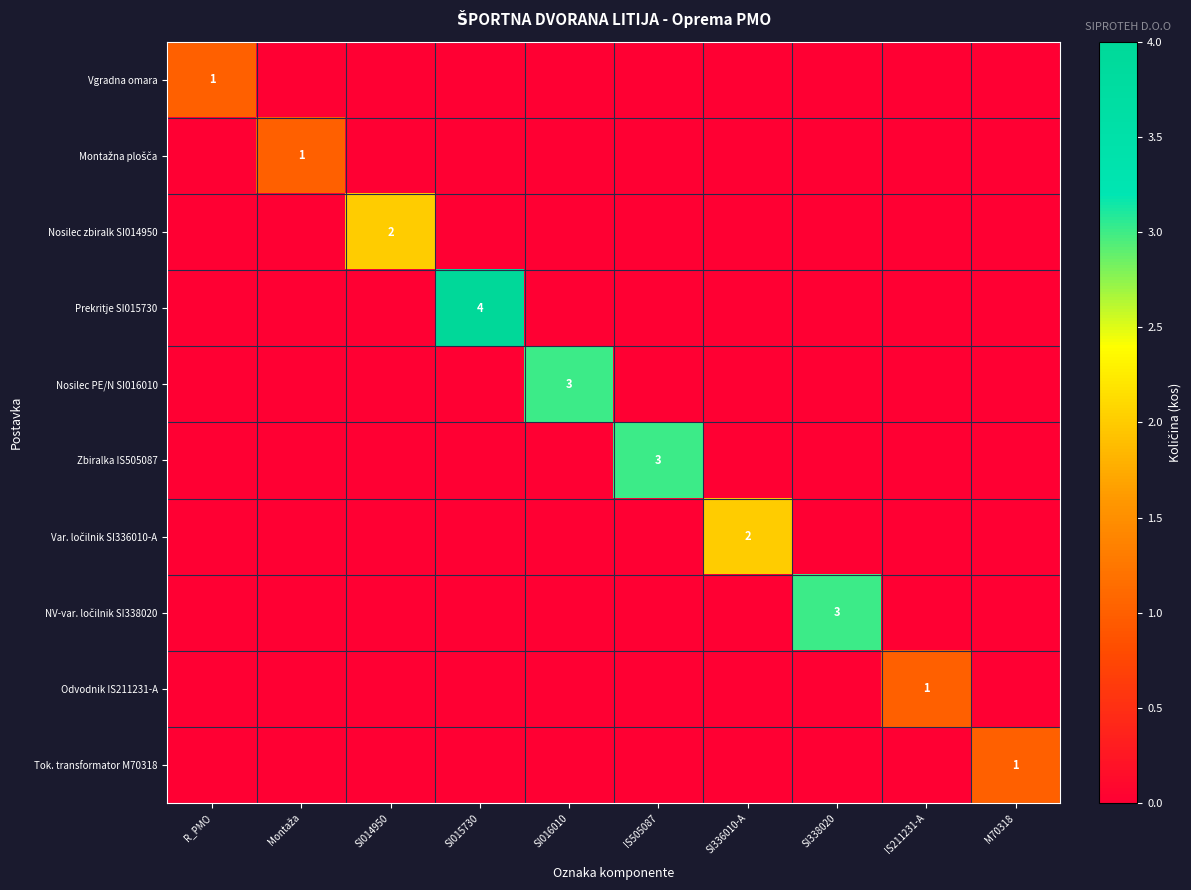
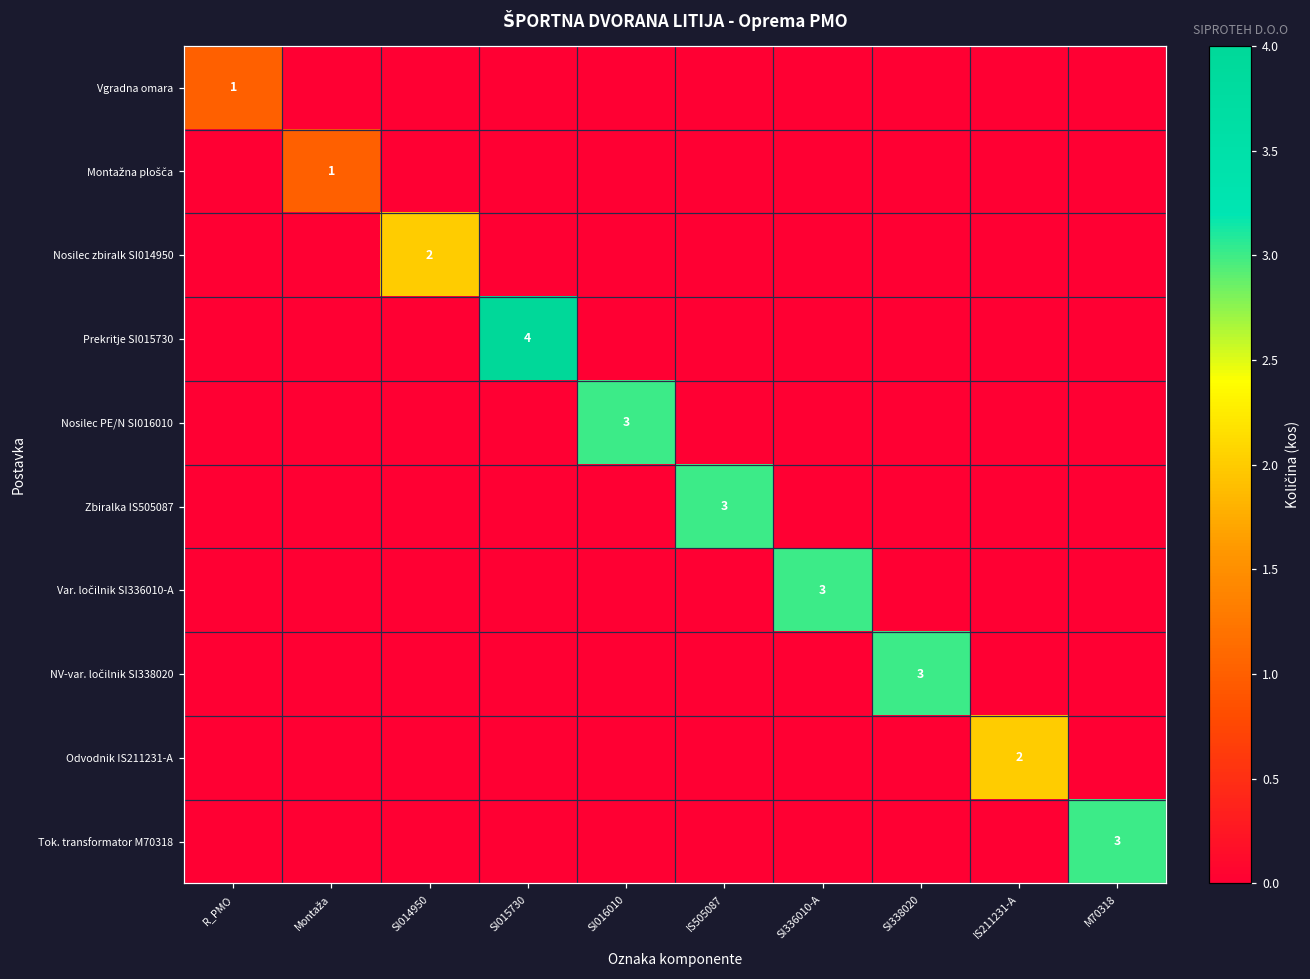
Var. ločilnik SI336010-A, SI336010-A: 2 -> 3
Odvodnik IS211231-A, IS211231-A: 1 -> 2
Tok. transformator M70318, M70318: 1 -> 3
